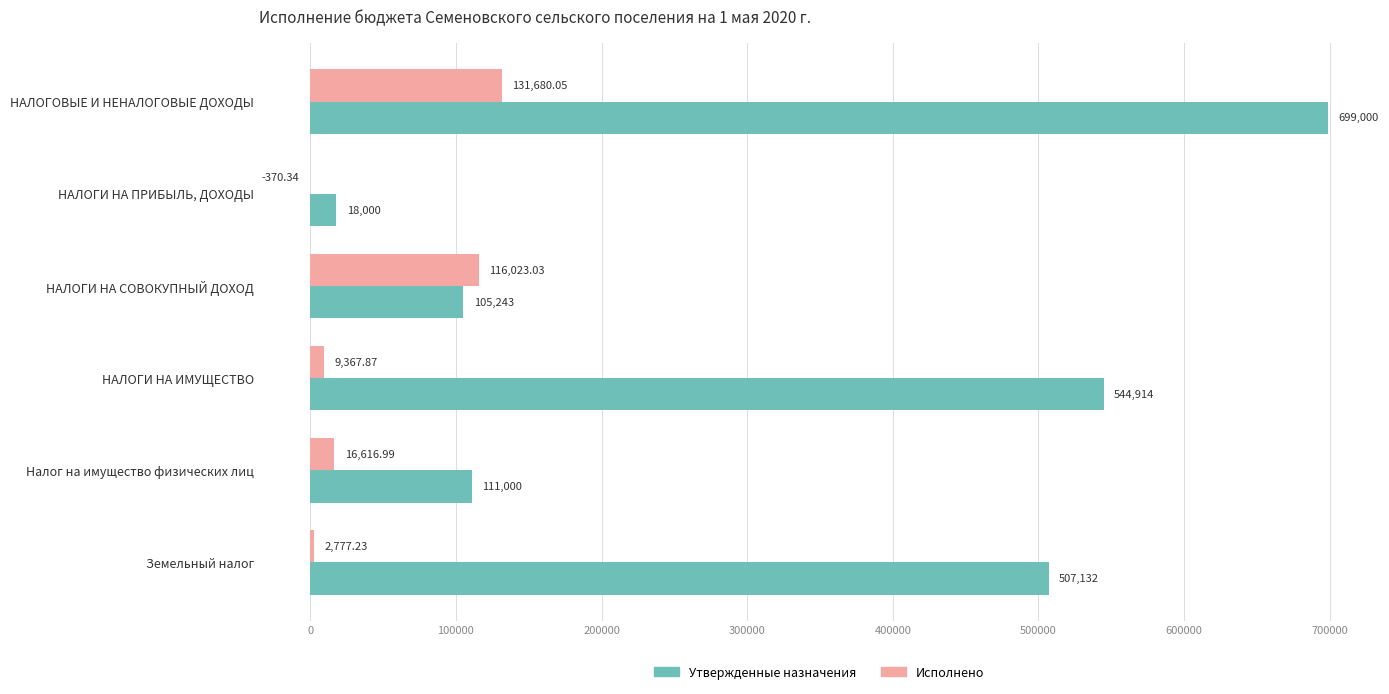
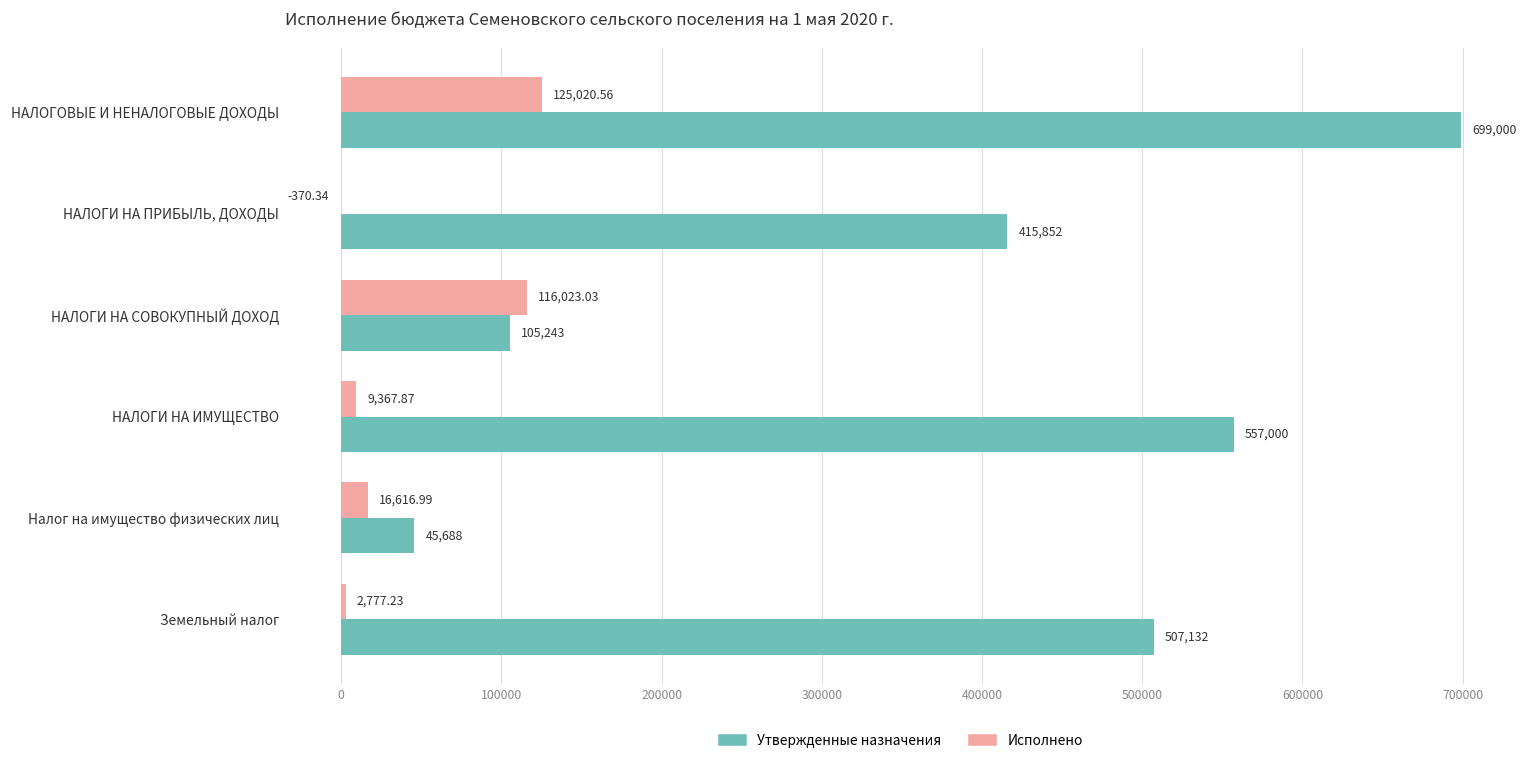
Исполнено, НАЛОГОВЫЕ И НЕНАЛОГОВЫЕ ДОХОДЫ: 131,680.05 -> 125,020.56
Утвержденные назначения, НАЛОГИ НА ПРИБЫЛЬ, ДОХОДЫ: 18,000 -> 415,852
Утвержденные назначения, НАЛОГИ НА ИМУЩЕСТВО: 544,914 -> 557,000
Утвержденные назначения, Налог на имущество физических лиц: 111,000 -> 45,688
